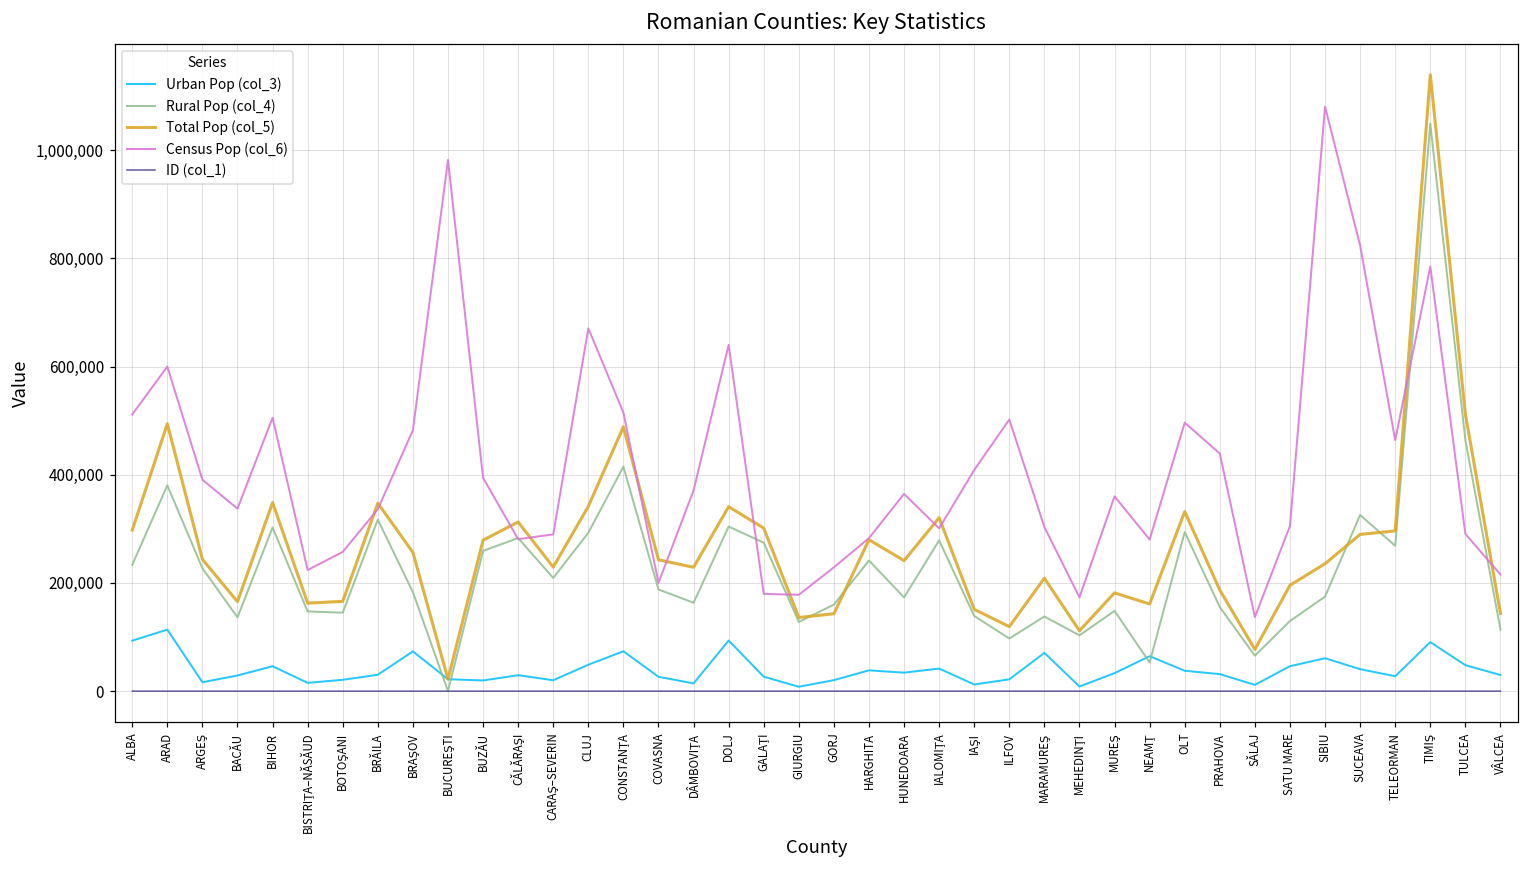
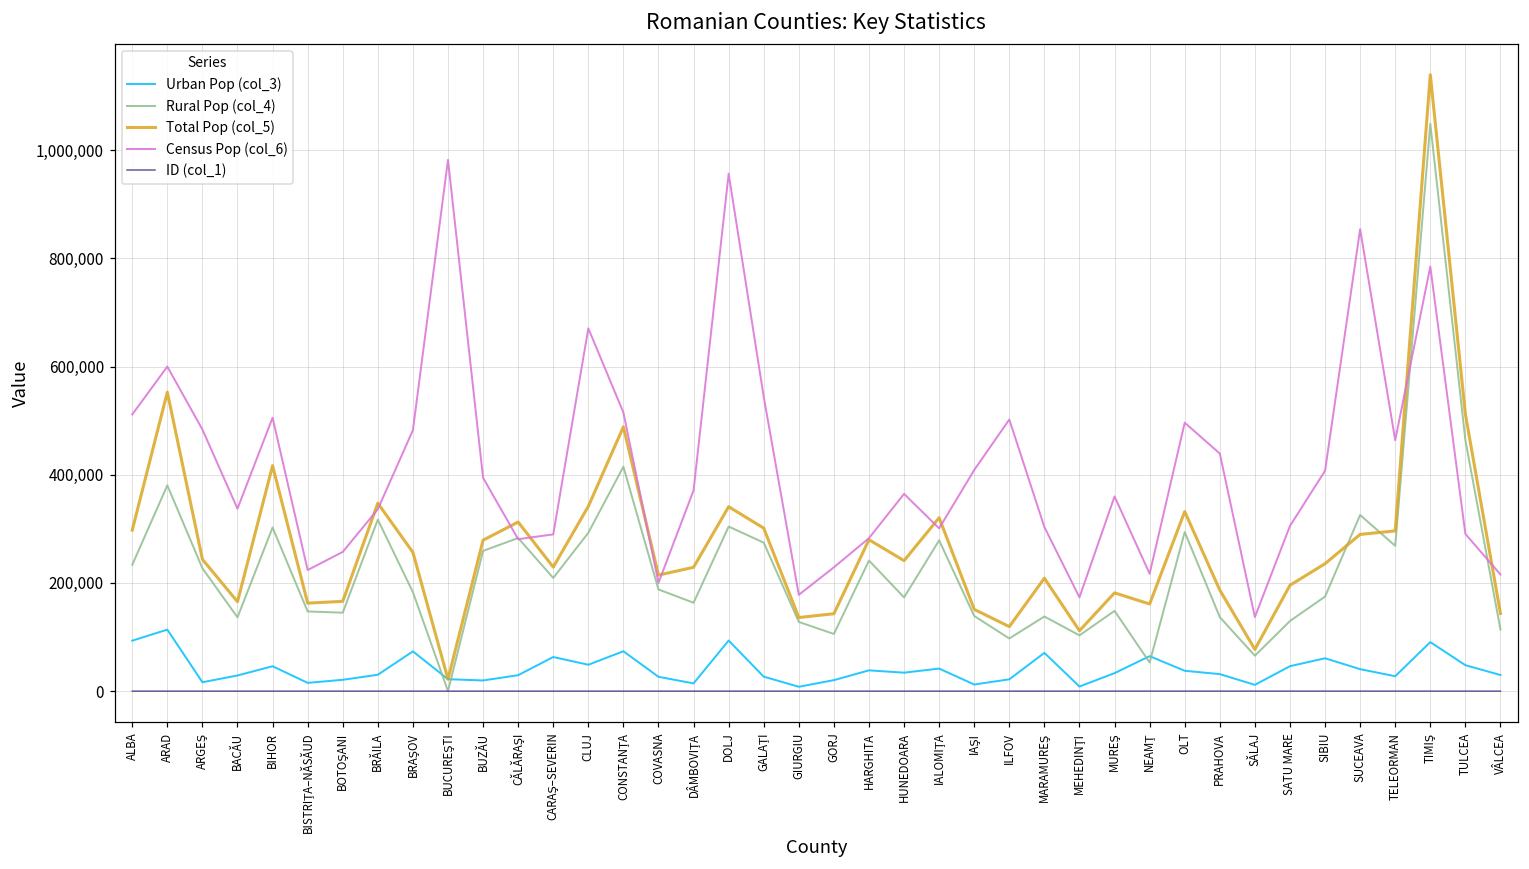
Total Pop (col_5), ARAD: 490,000 -> 550,000
Census Pop (col_6), ARGEŞ: 390,000 -> 480,000
Total Pop (col_5), BIHOR: 350,000 -> 420,000
Urban Pop (col_3), CARAŞ–SEVERIN: 20,000 -> 60,000
Total Pop (col_5), COVASNA: 240,000 -> 210,000
Census Pop (col_6), DOLJ: 640,000 -> 960,000
Census Pop (col_6), GALAŢI: 180,000 -> 540,000
Rural Pop (col_4), GORJ: 160,000 -> 110,000
Census Pop (col_6), NEAMŢ: 280,000 -> 220,000
Rural Pop (col_4), PRAHOVA: 160,000 -> 140,000
Census Pop (col_6), SIBIU: 1,080,000 -> 410,000
Census Pop (col_6), SUCEAVA: 820,000 -> 850,000
